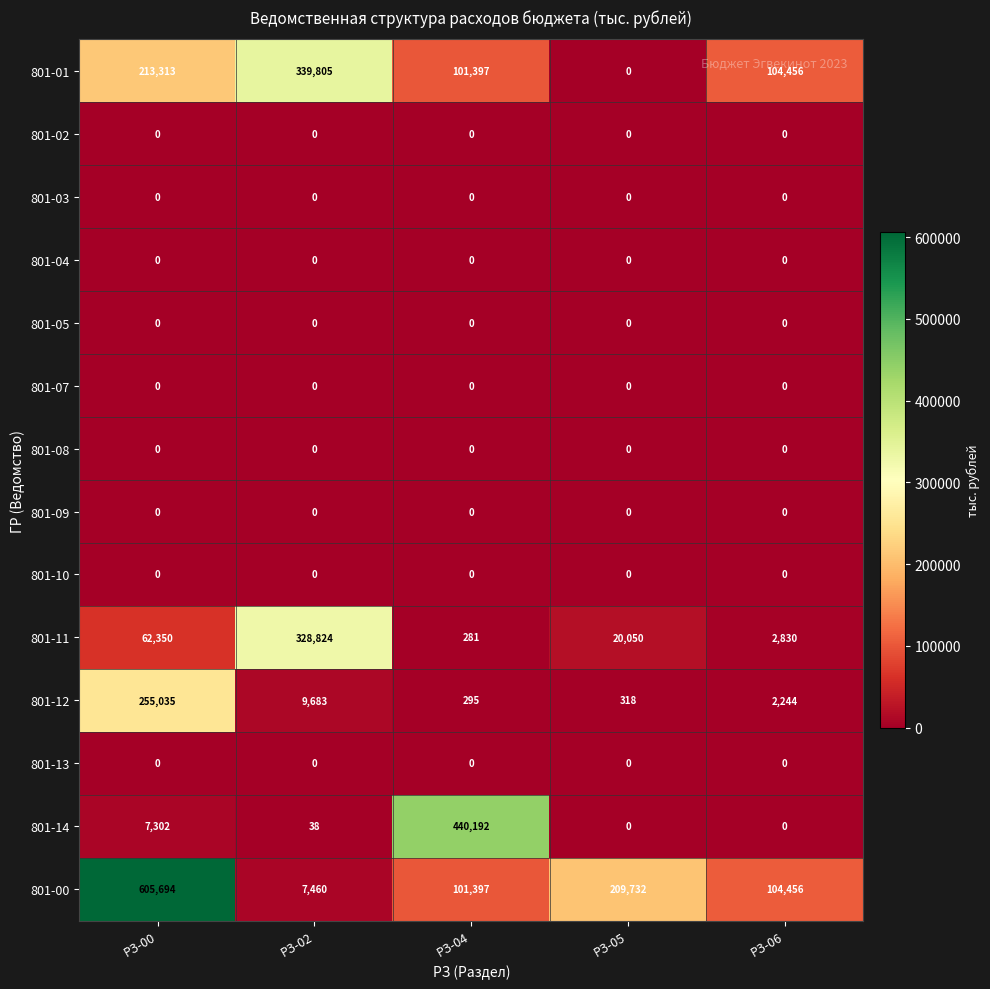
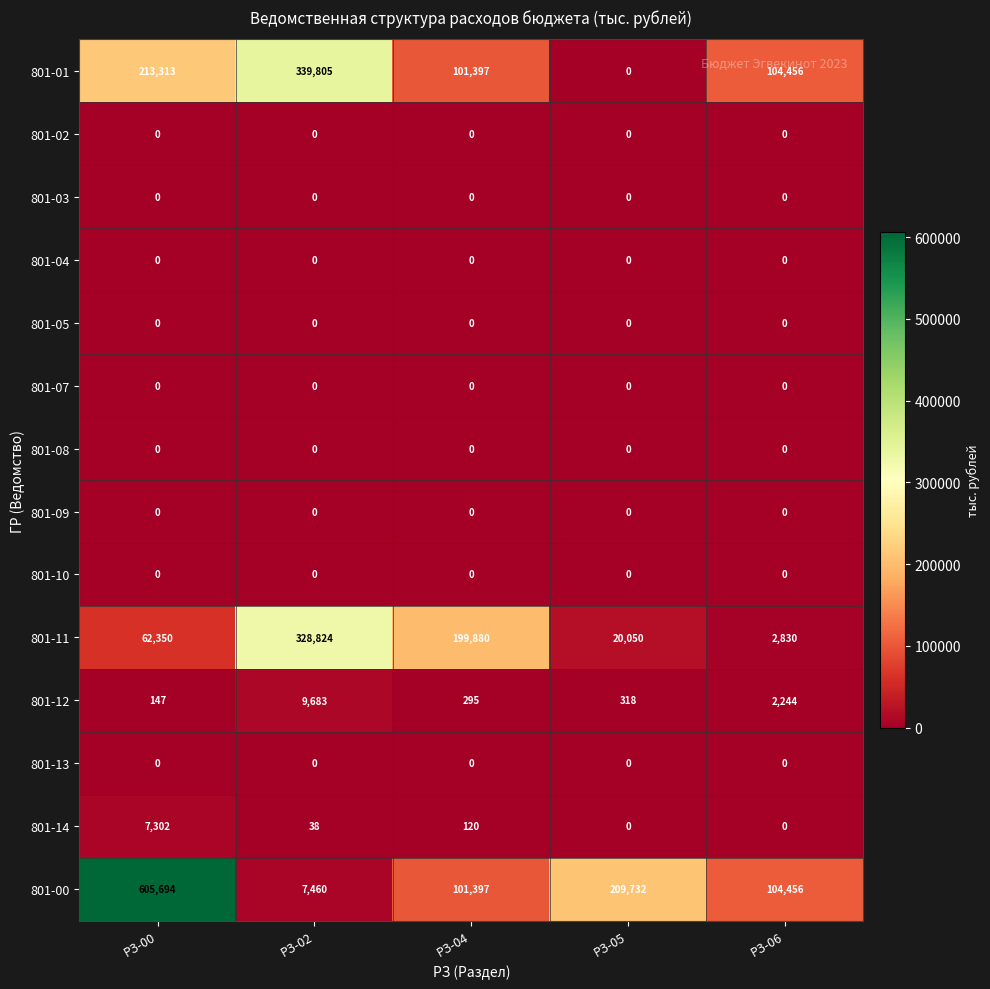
801-11, РЗ-04: 281 -> 199,880
801-12, РЗ-00: 255,035 -> 147
801-14, РЗ-04: 440,192 -> 120
